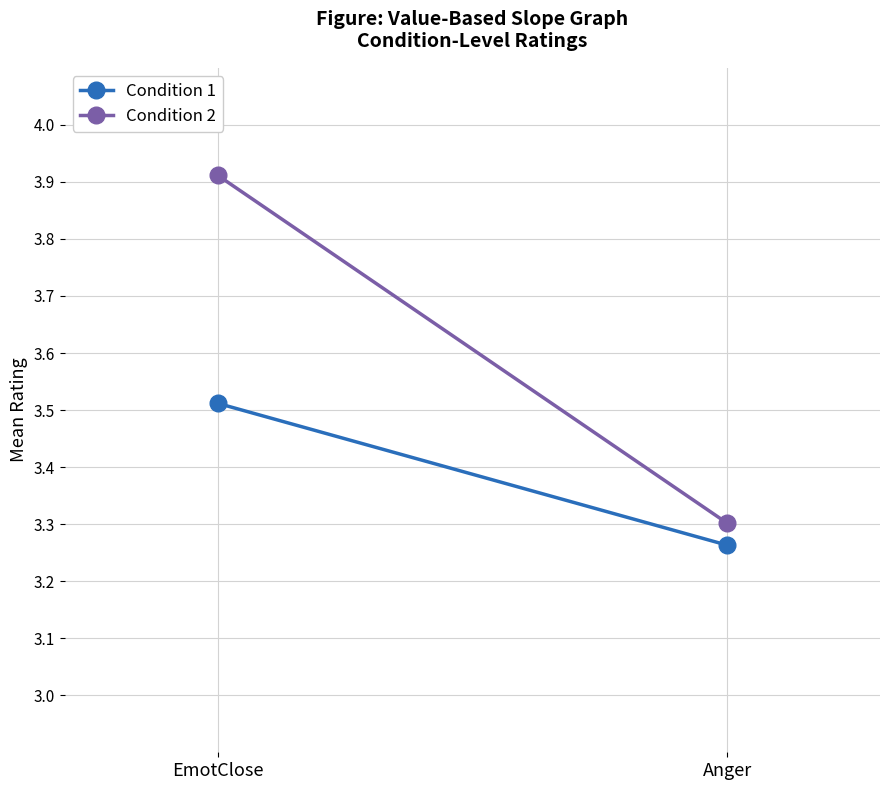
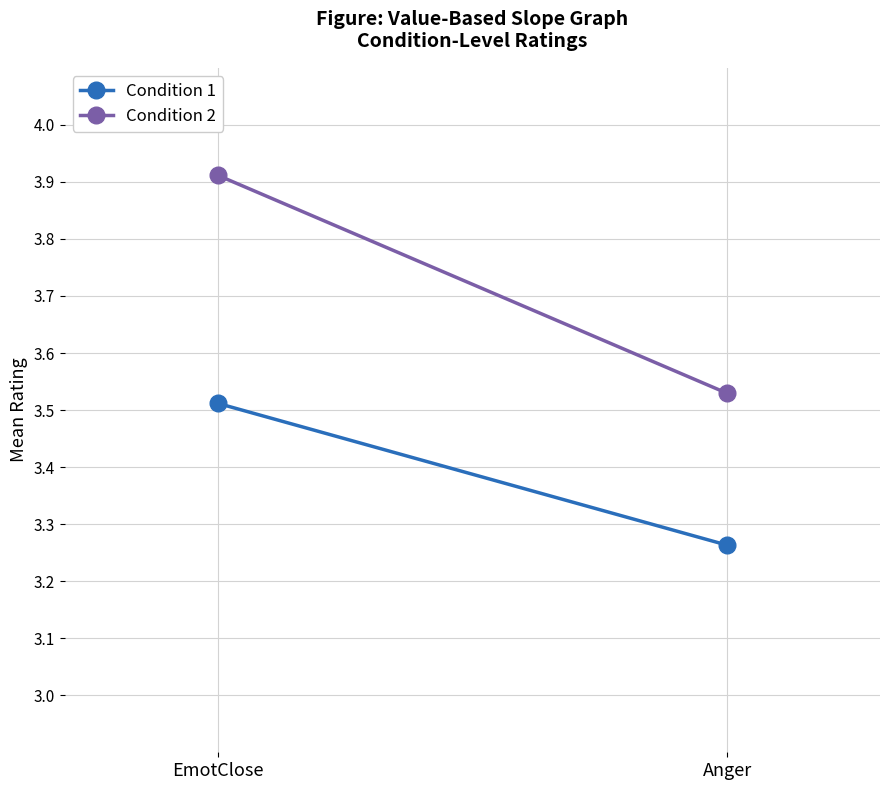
Condition 2, Anger: 3.30 -> 3.53
